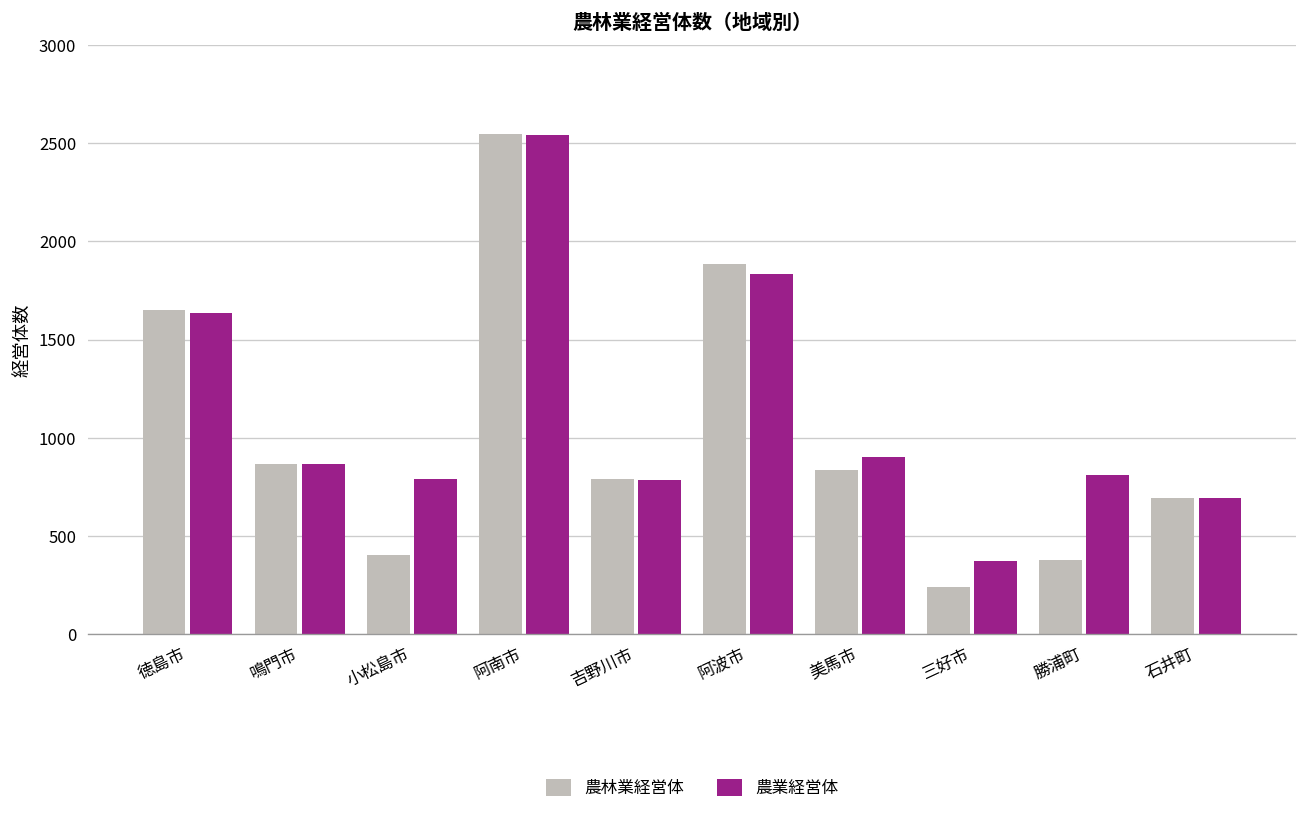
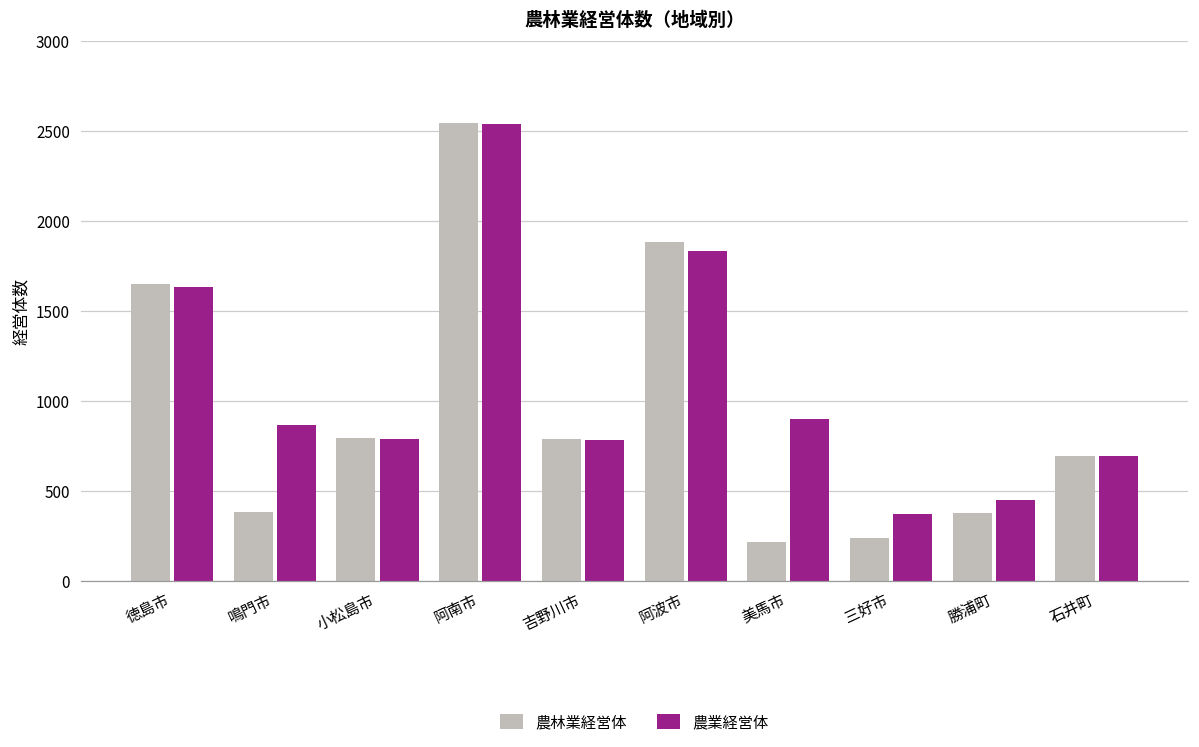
農林業経営体, 鳴門市: 870 -> 390
農林業経営体, 小松島市: 400 -> 790
農林業経営体, 美馬市: 830 -> 220
農業経営体, 勝浦町: 810 -> 450
